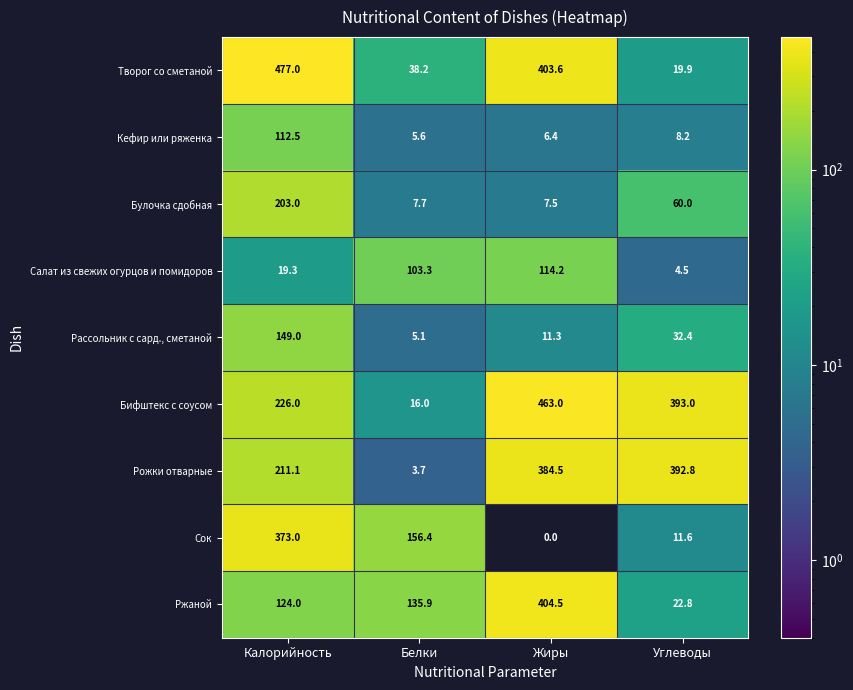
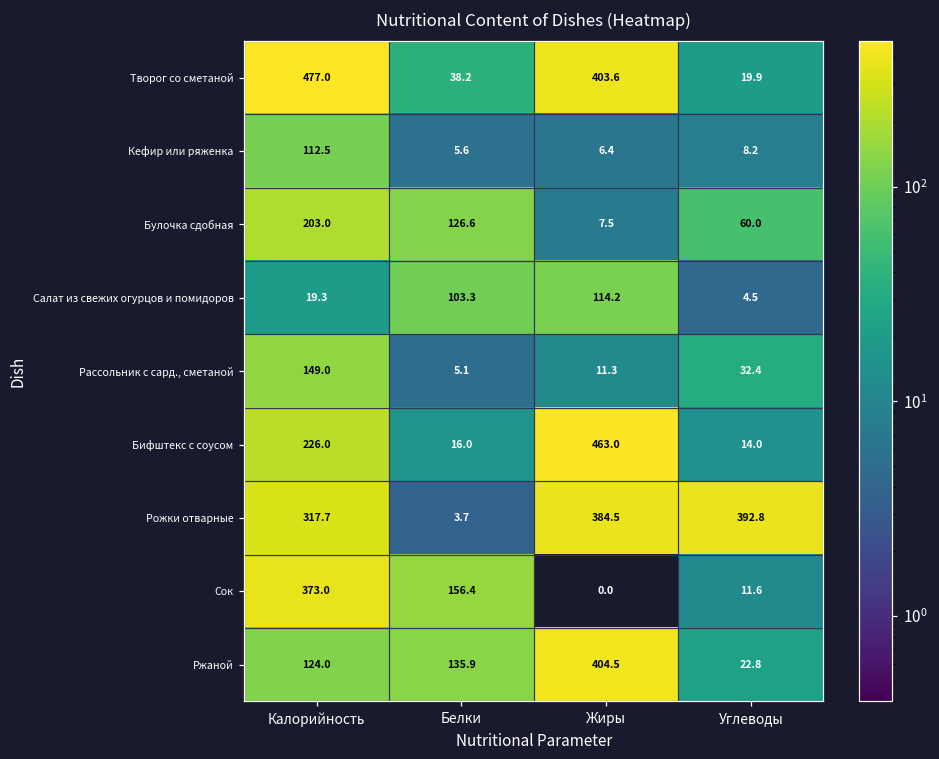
Булочка сдобная, Белки: 7.7 -> 126.6
Бифштекс с соусом, Углеводы: 393.0 -> 14.0
Рожки отварные, Калорийность: 211.1 -> 317.7
